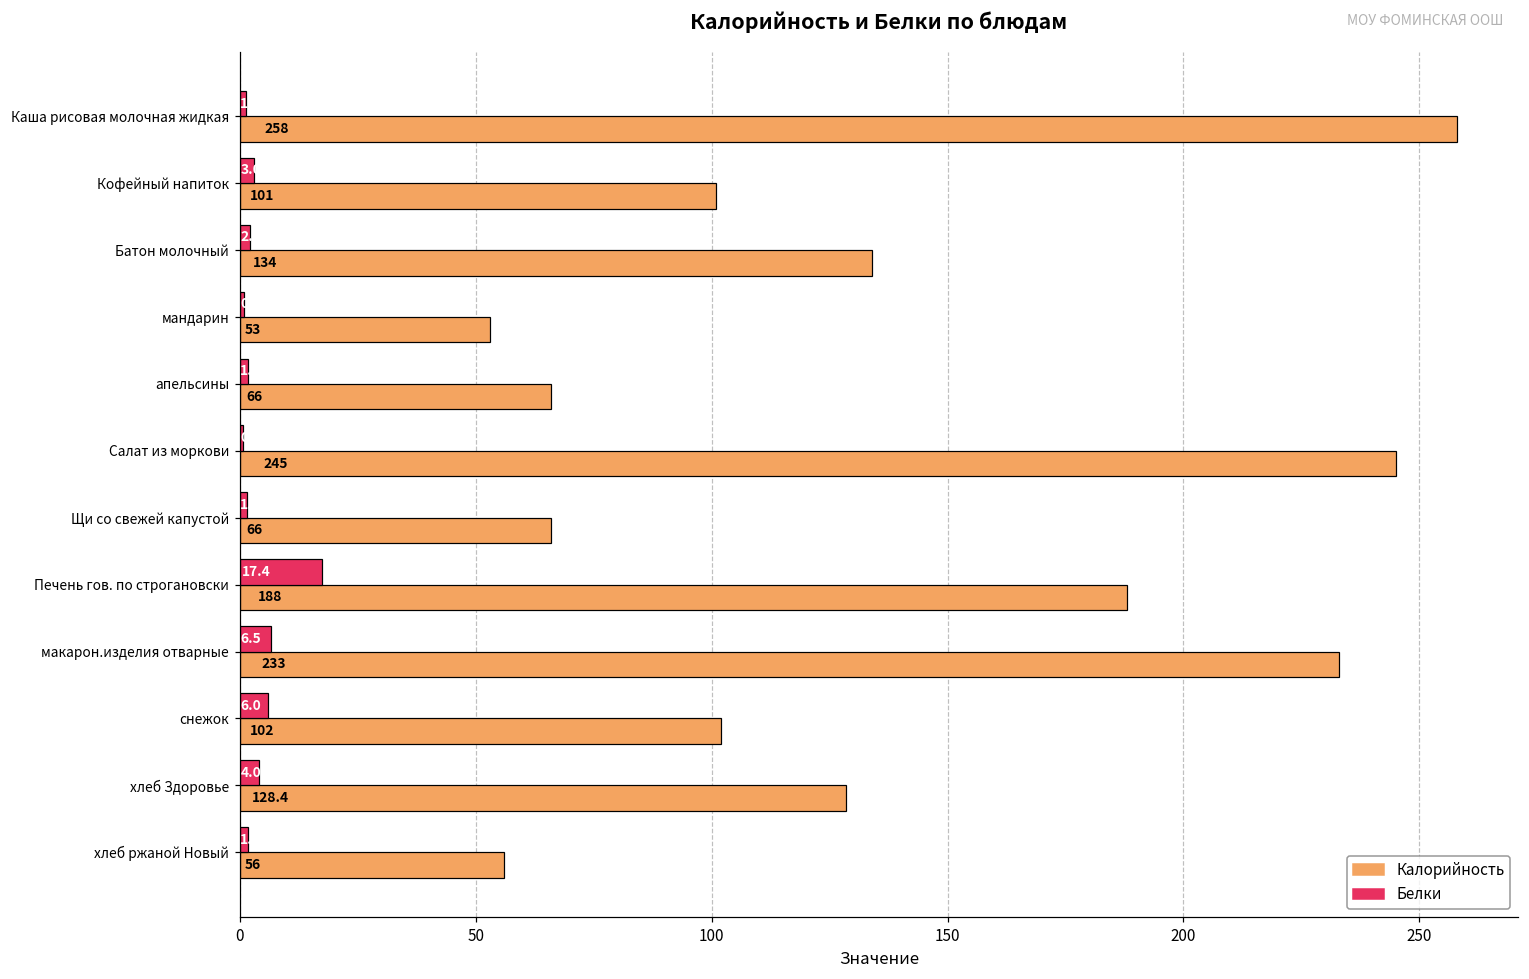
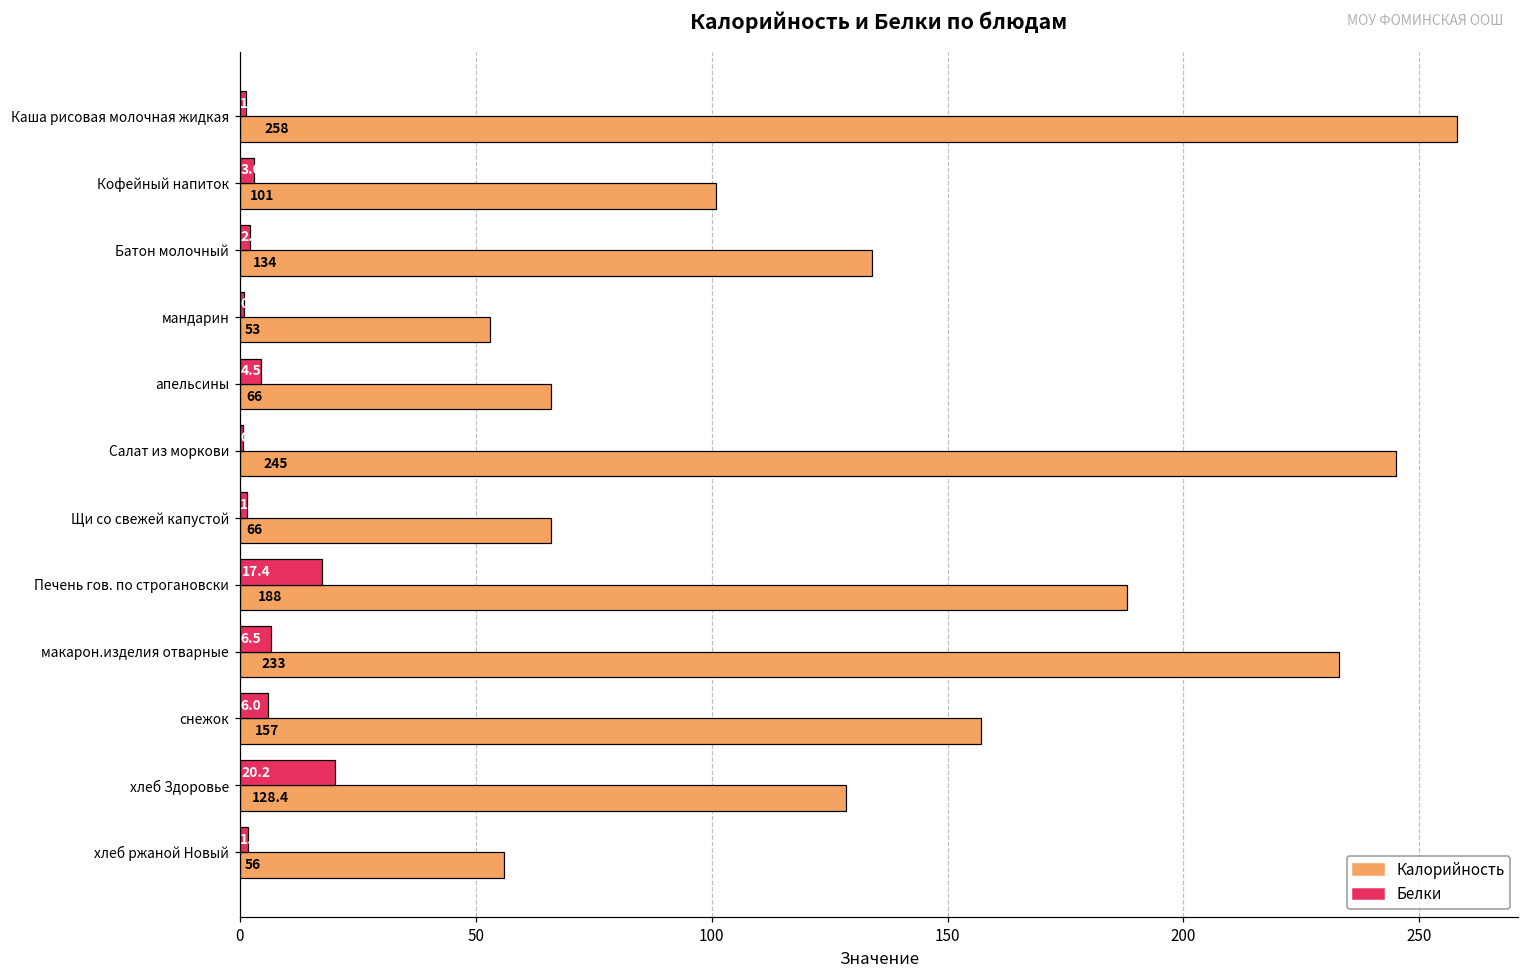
Белки, апельсины: 2 -> 5
Калорийность, снежок: 102 -> 157
Белки, хлеб Здоровье: 4.0 -> 20.2
